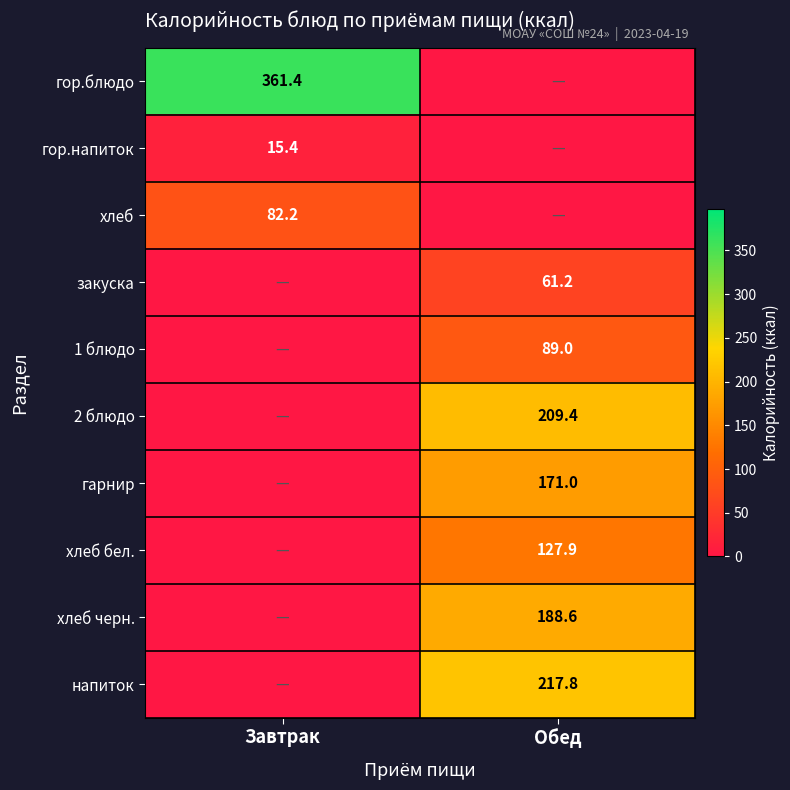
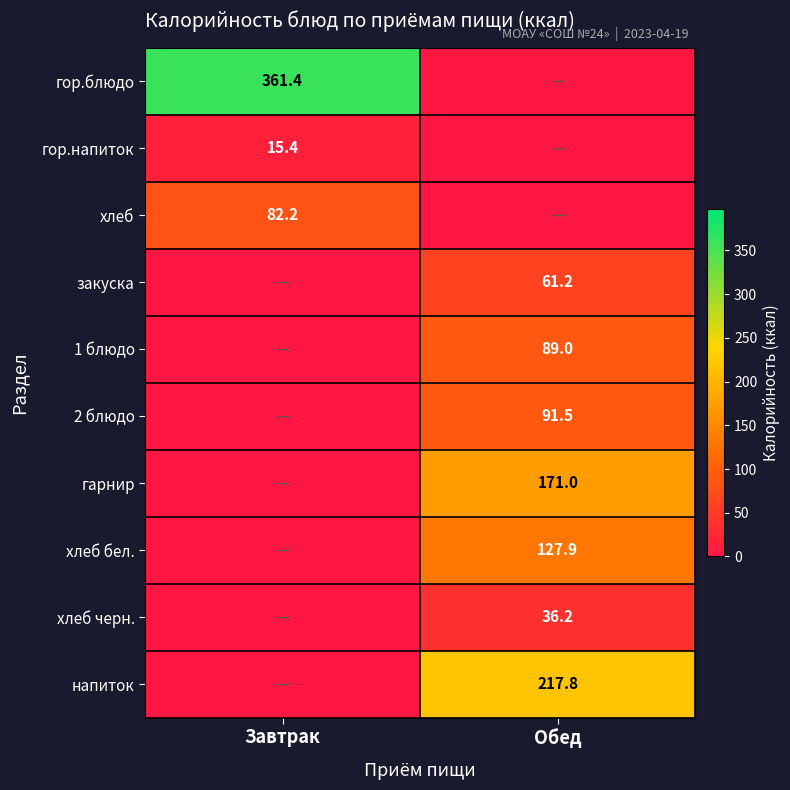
2 блюдо, Обед: 209.4 -> 91.5
хлеб черн., Обед: 188.6 -> 36.2
